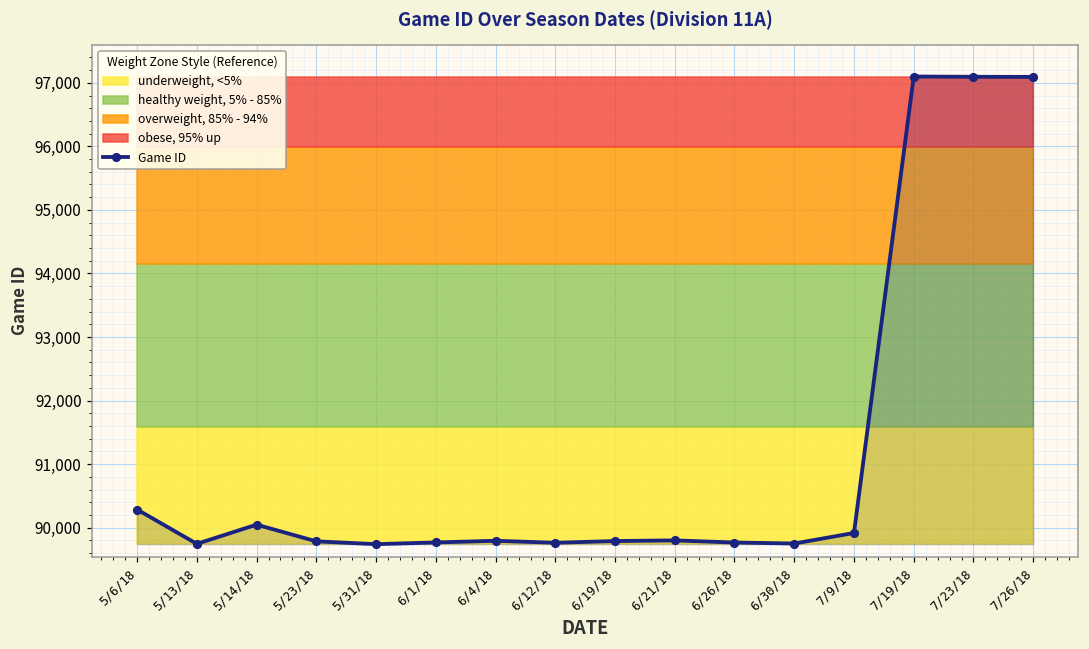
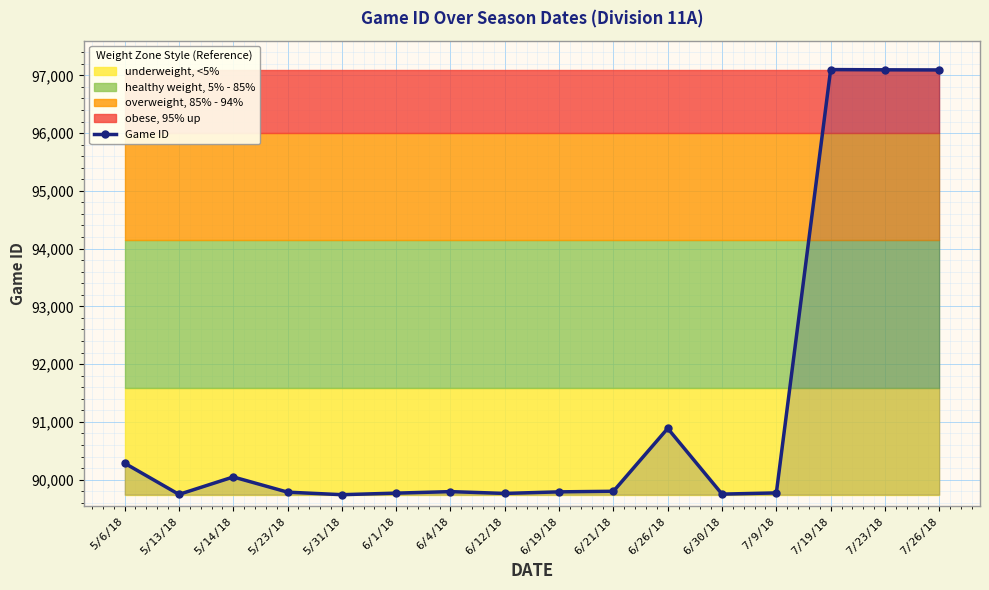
Game ID, 6/26/18: 89,800 -> 90,900
Game ID, 7/9/18: 89,900 -> 89,800
